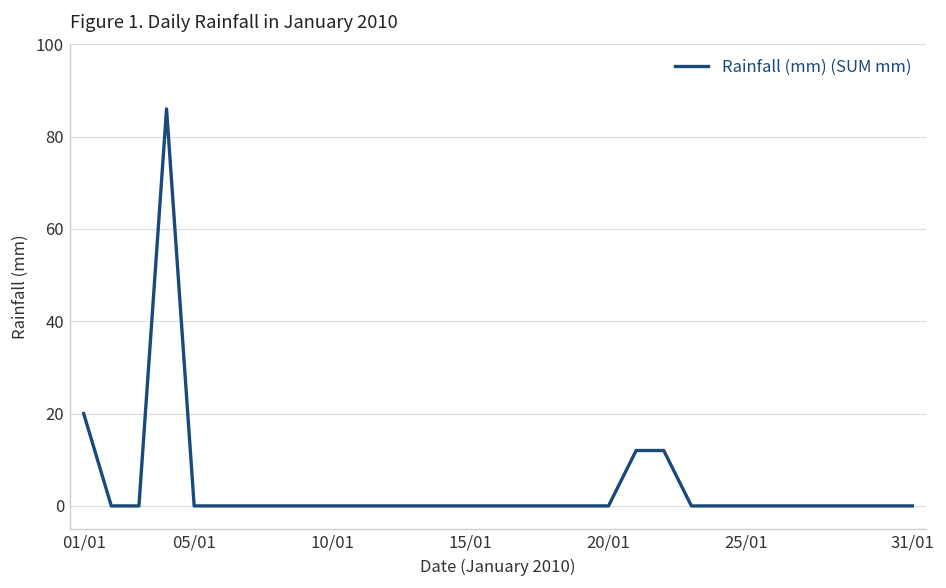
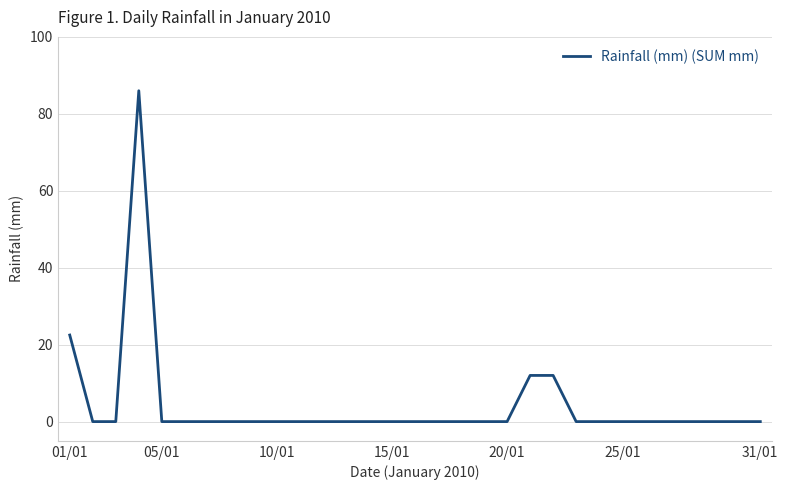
01/01: 20 -> 23
